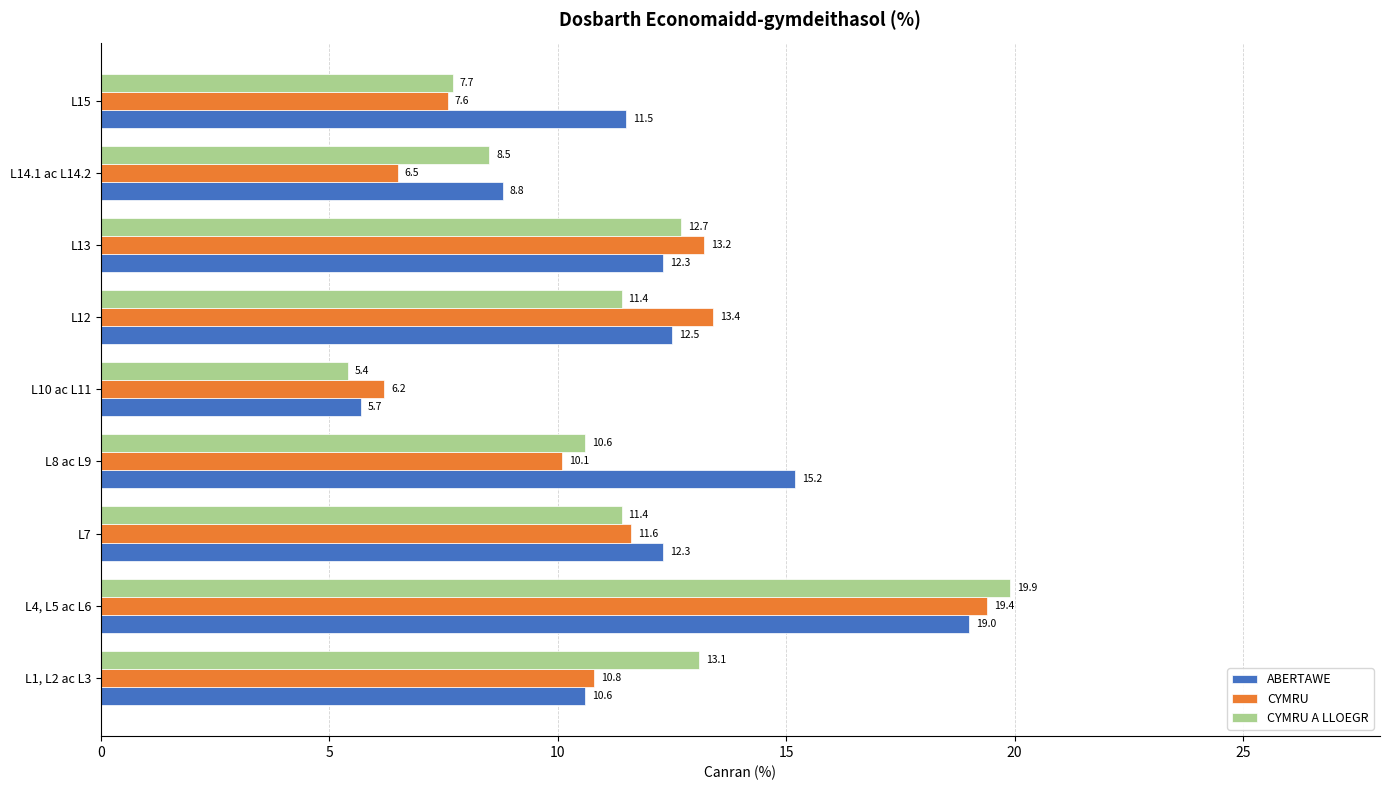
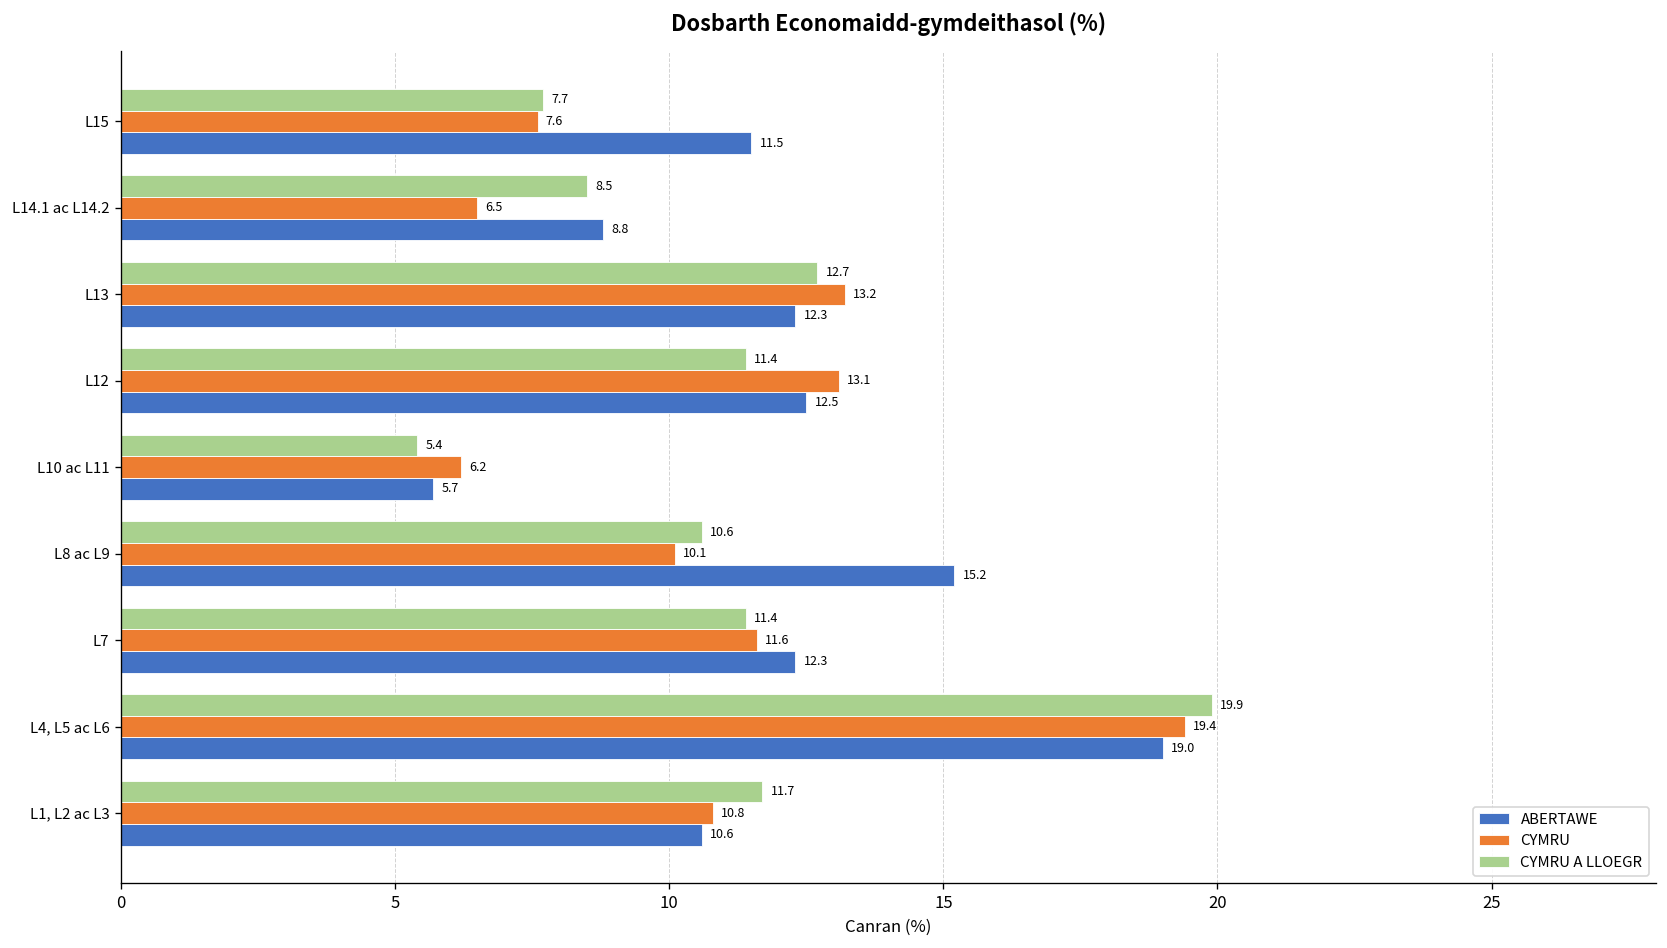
CYMRU, L12: 13.4 -> 13.1
CYMRU A LLOEGR, L1, L2 ac L3: 13.1 -> 11.7
